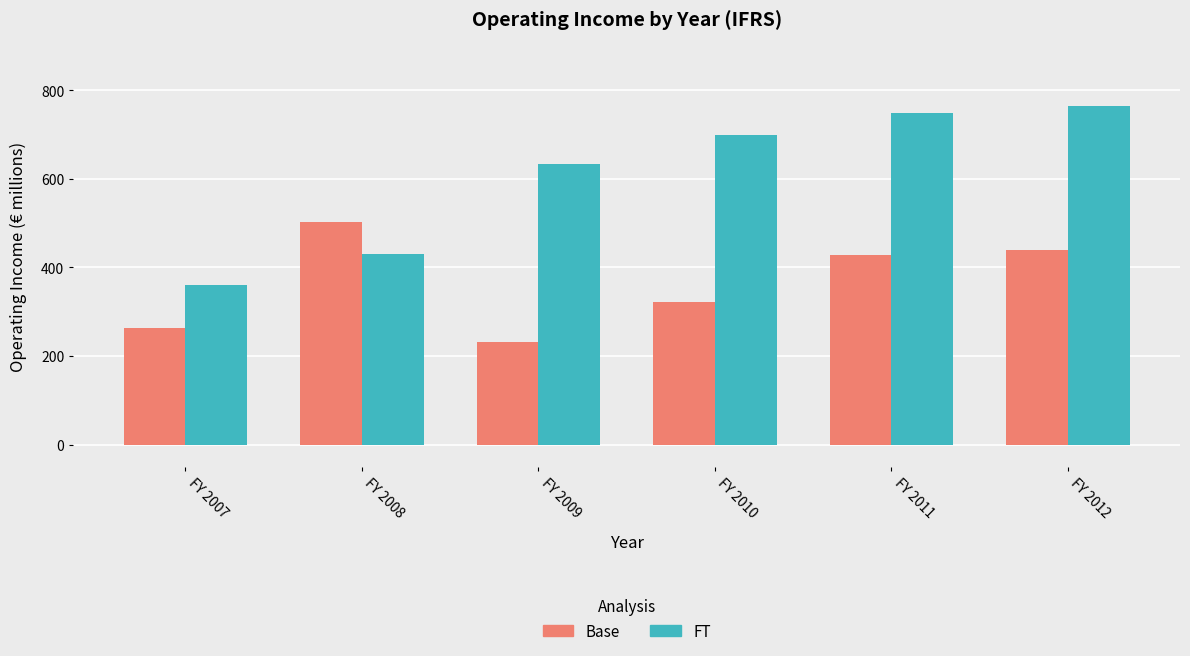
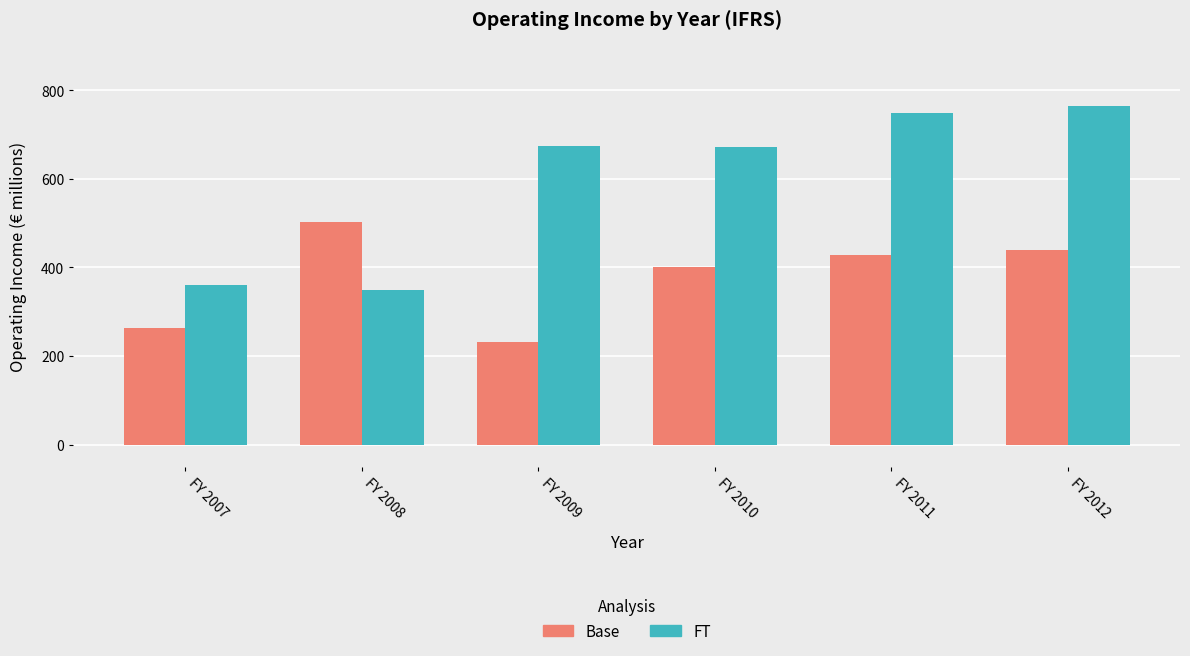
FT, FY 2008: 430 -> 350
FT, FY 2009: 630 -> 670
Base, FY 2010: 320 -> 400
FT, FY 2010: 700 -> 670
